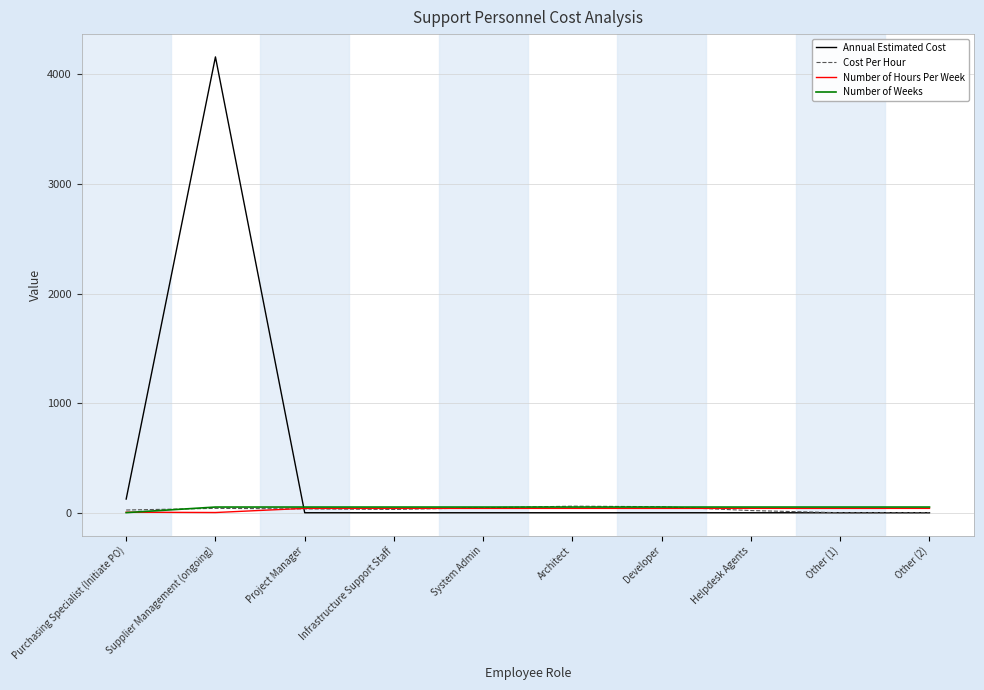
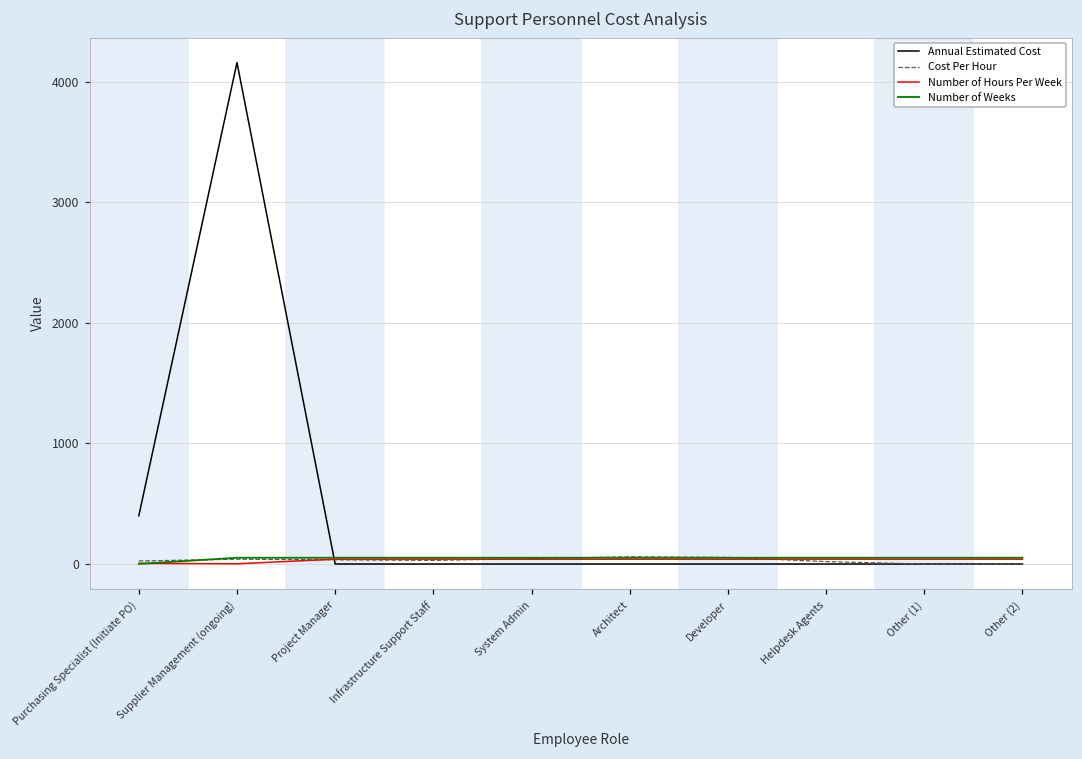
Annual Estimated Cost, Purchasing Specialist (Initiate PO): 130 -> 400
